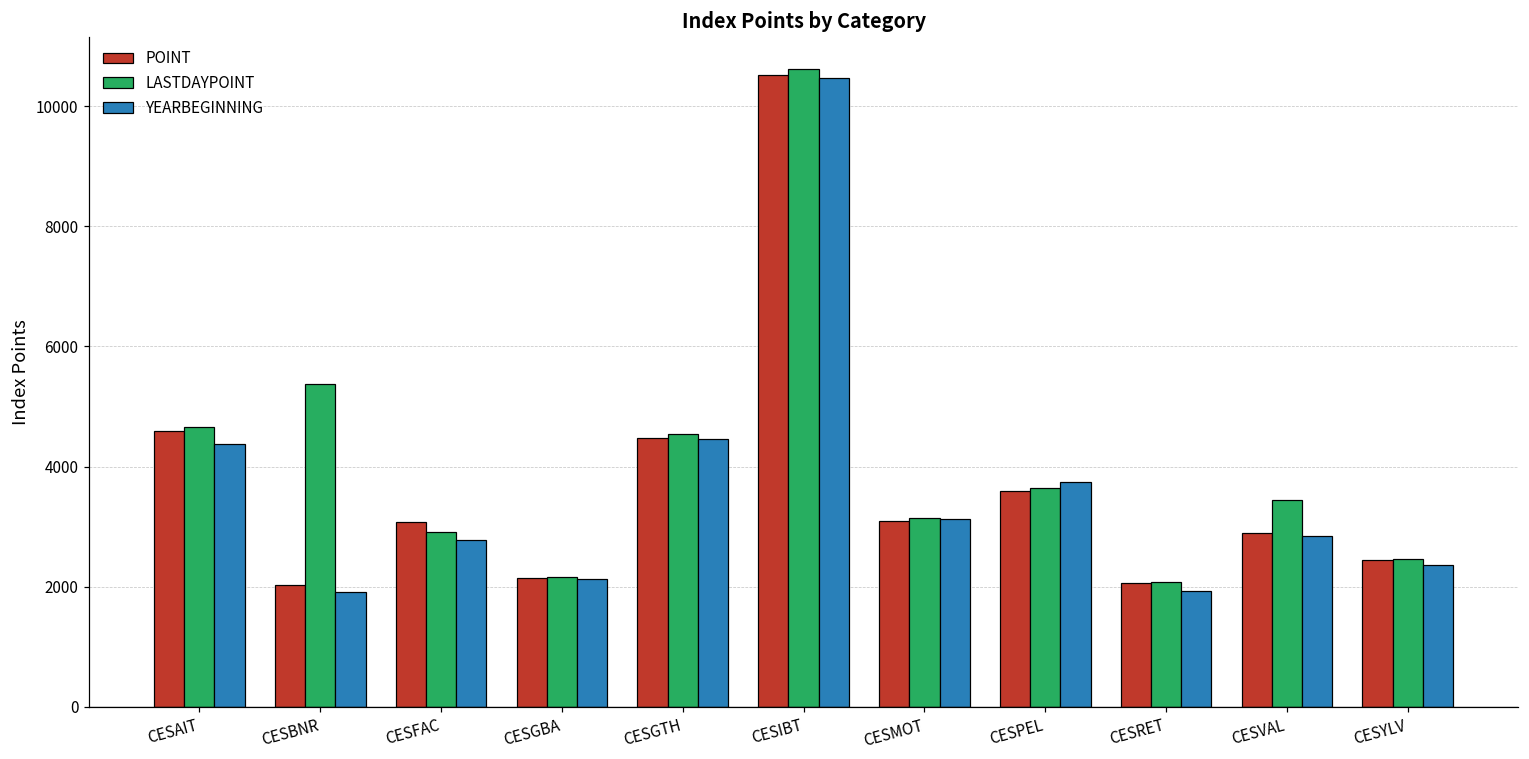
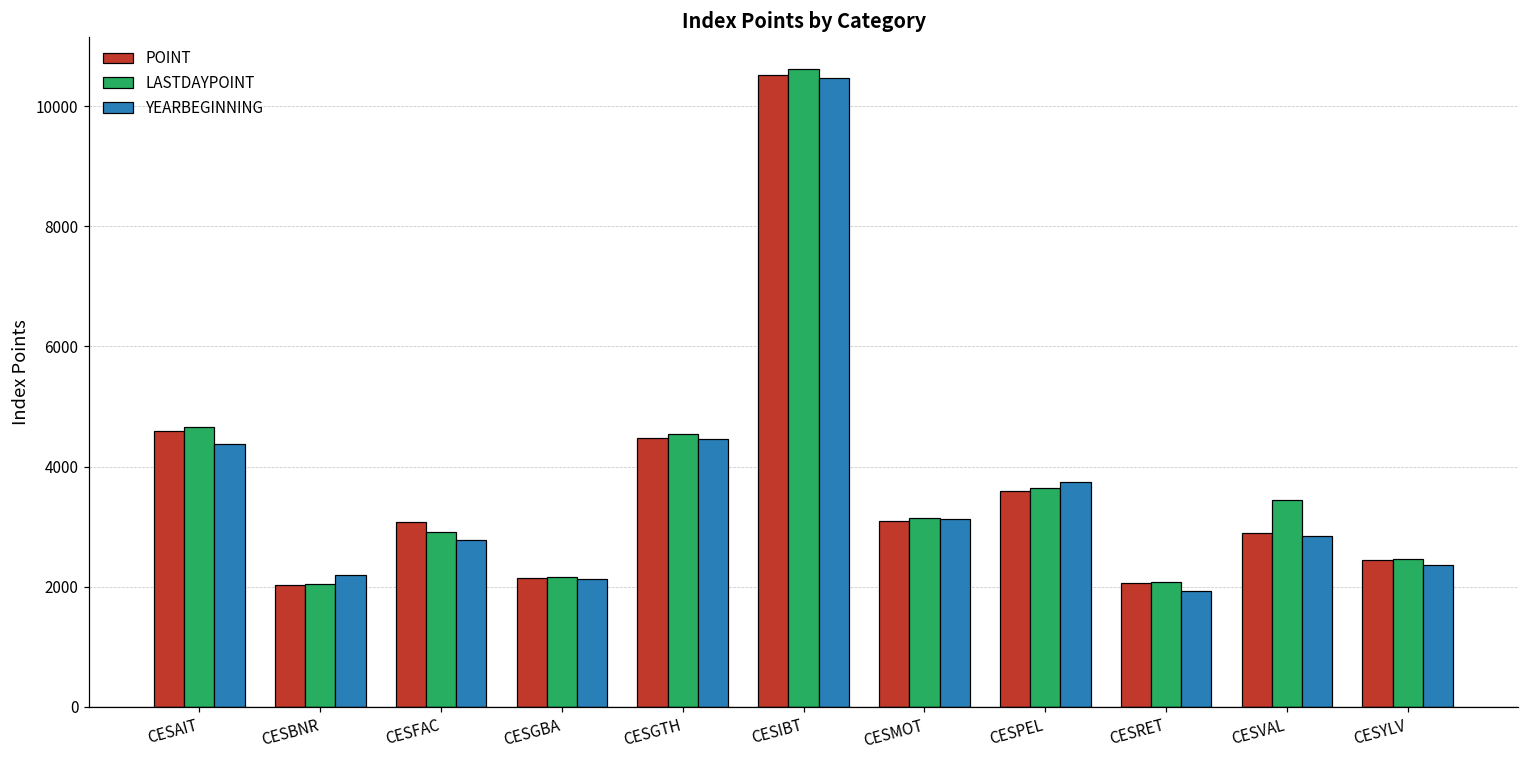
LASTDAYPOINT, CESBNR: 5400 -> 2000
YEARBEGINNING, CESBNR: 1900 -> 2200
